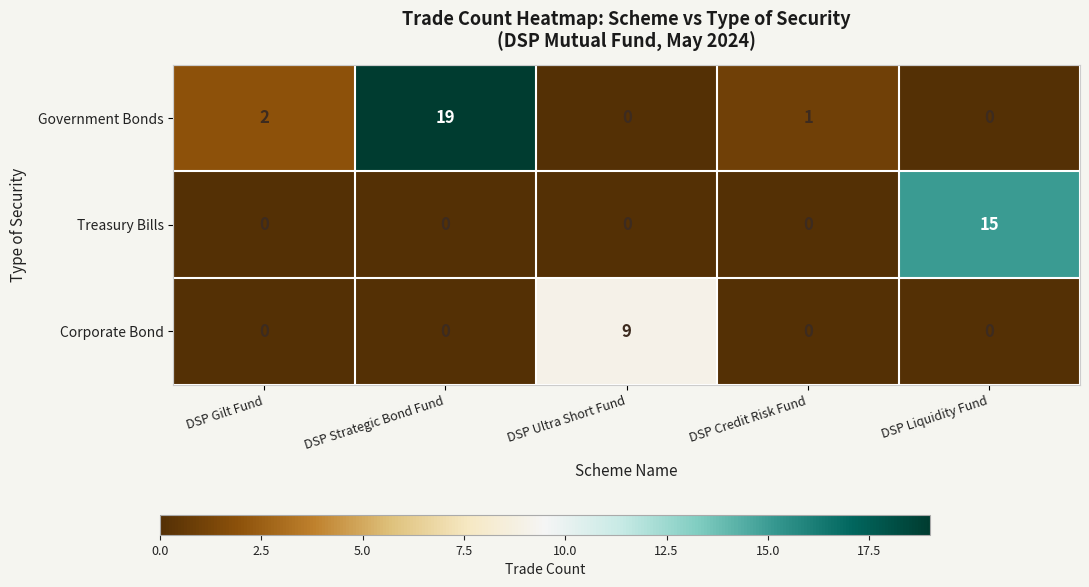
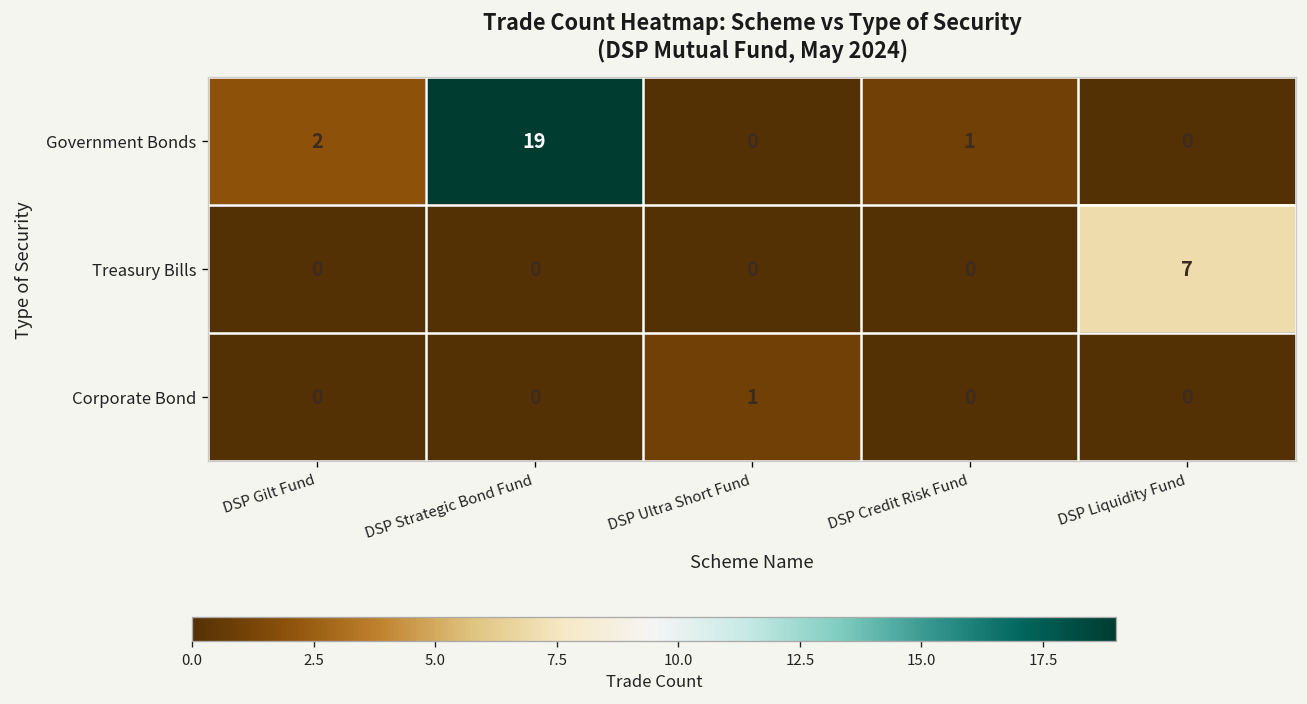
Treasury Bills, DSP Liquidity Fund: 15 -> 7
Corporate Bond, DSP Ultra Short Fund: 9 -> 1
